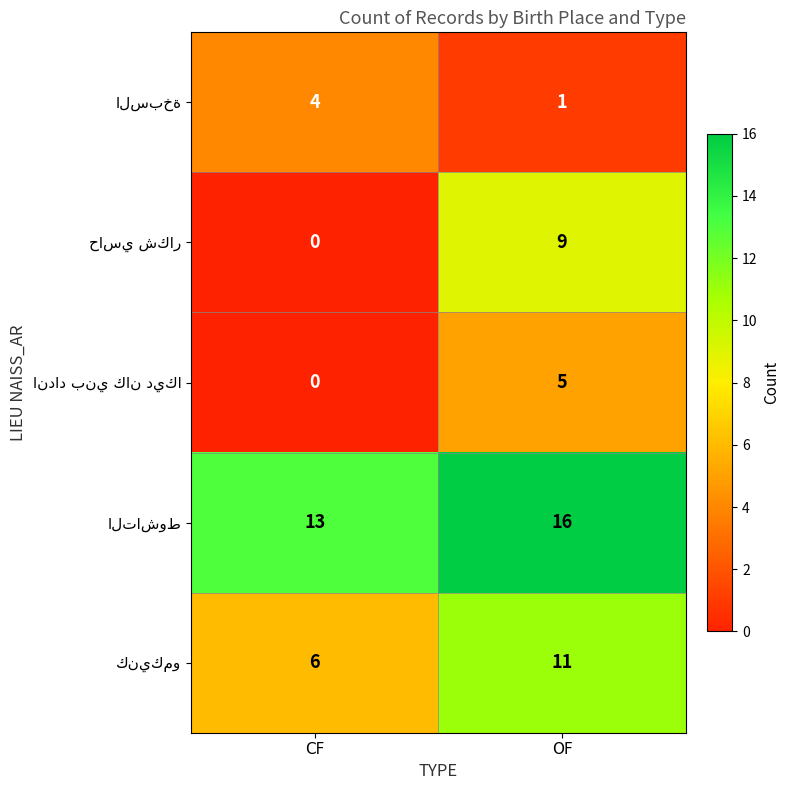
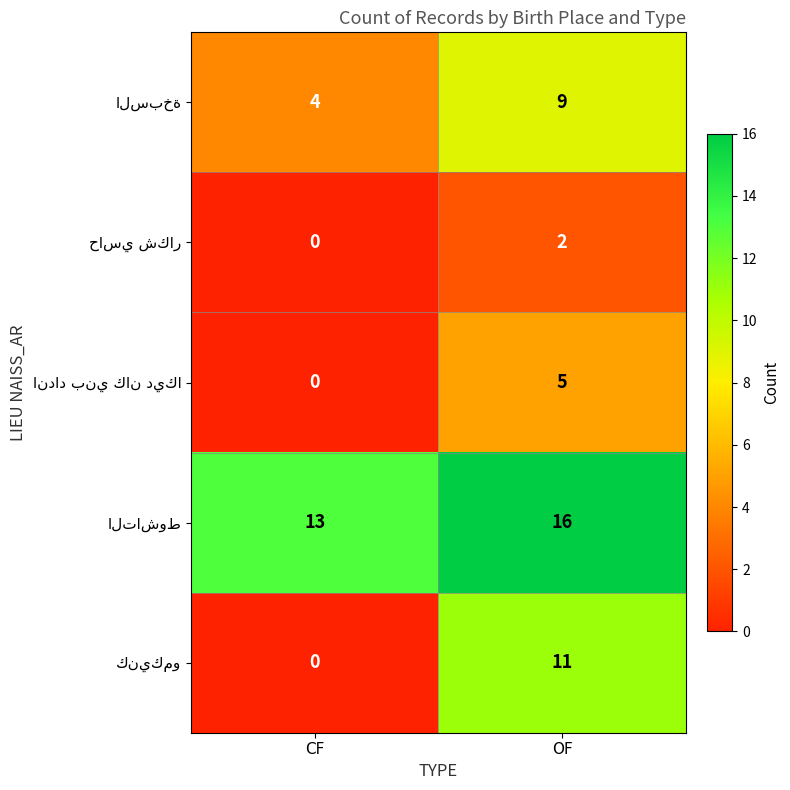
السبخة, OF: 1 -> 9
حاسي شكار, OF: 9 -> 2
كنيكمو, CF: 6 -> 0
